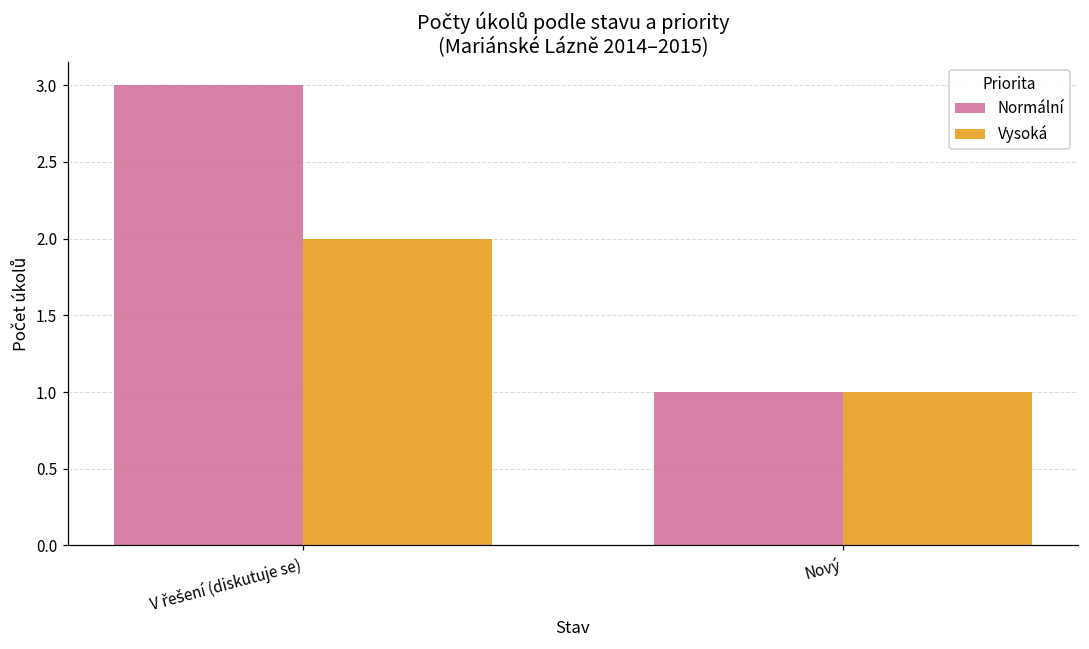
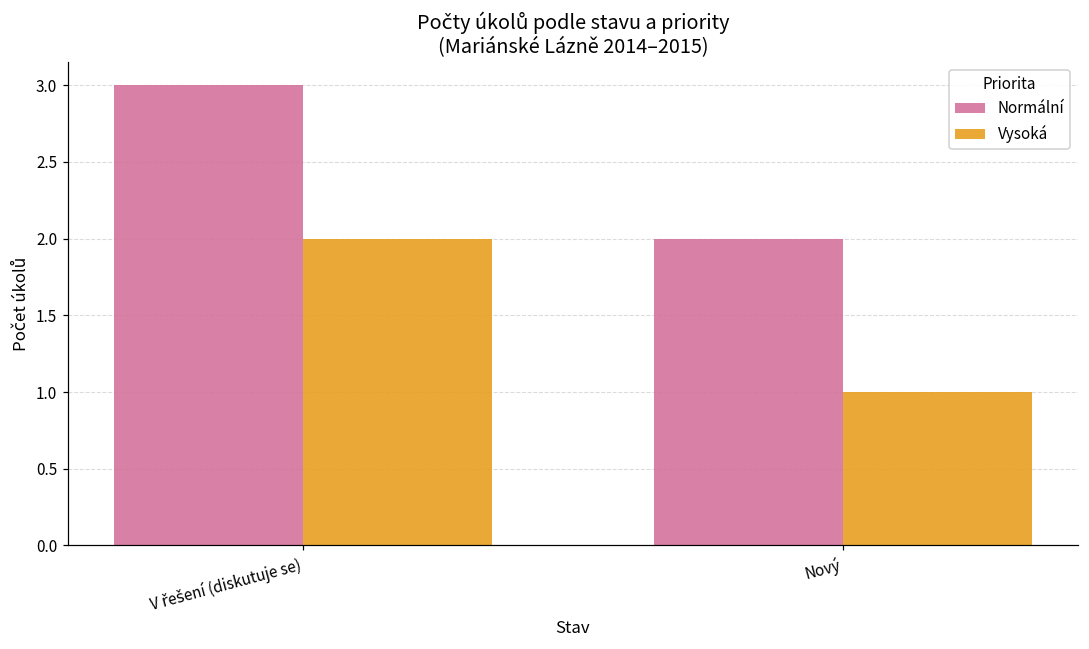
Normální, Nový: 1 -> 2
